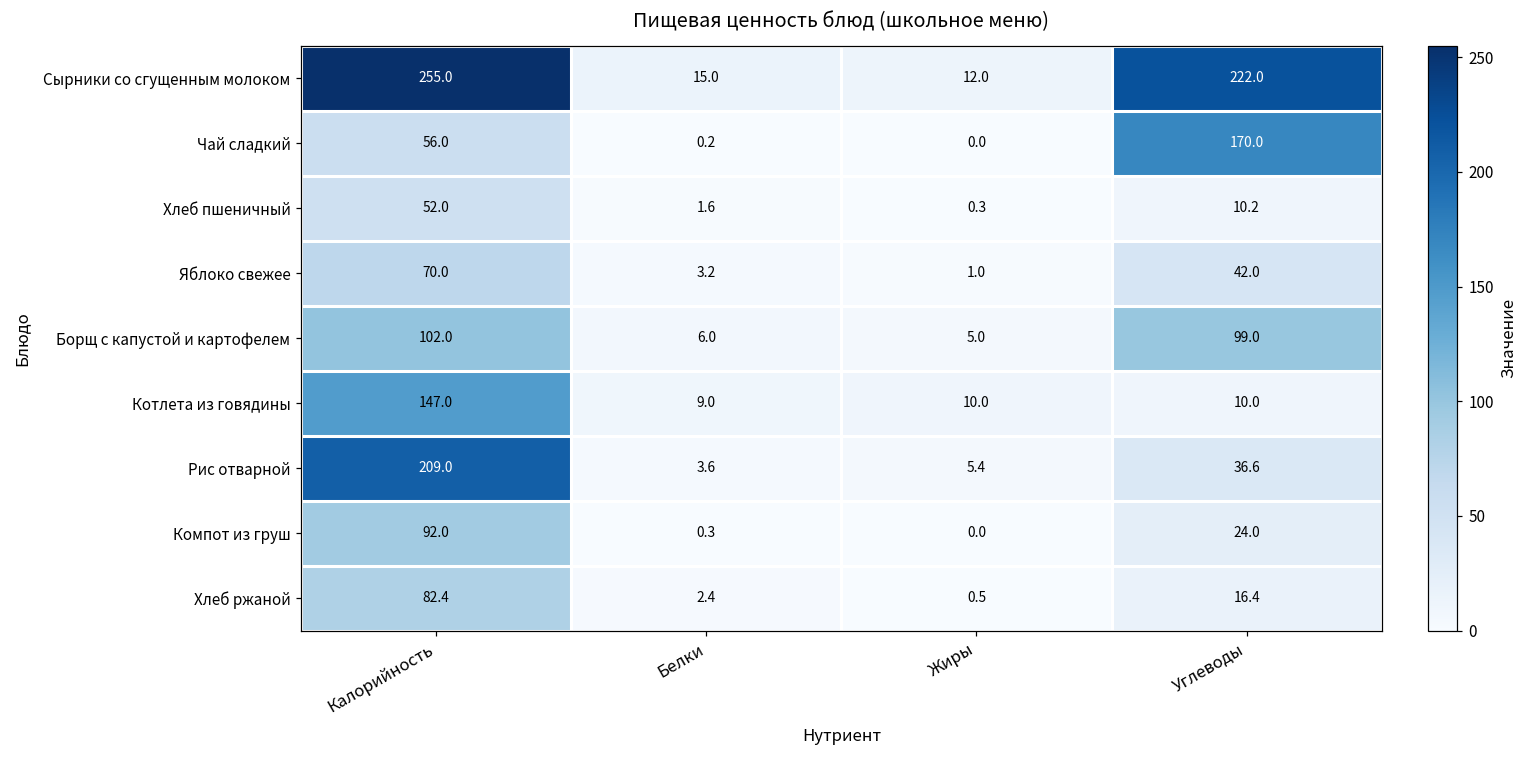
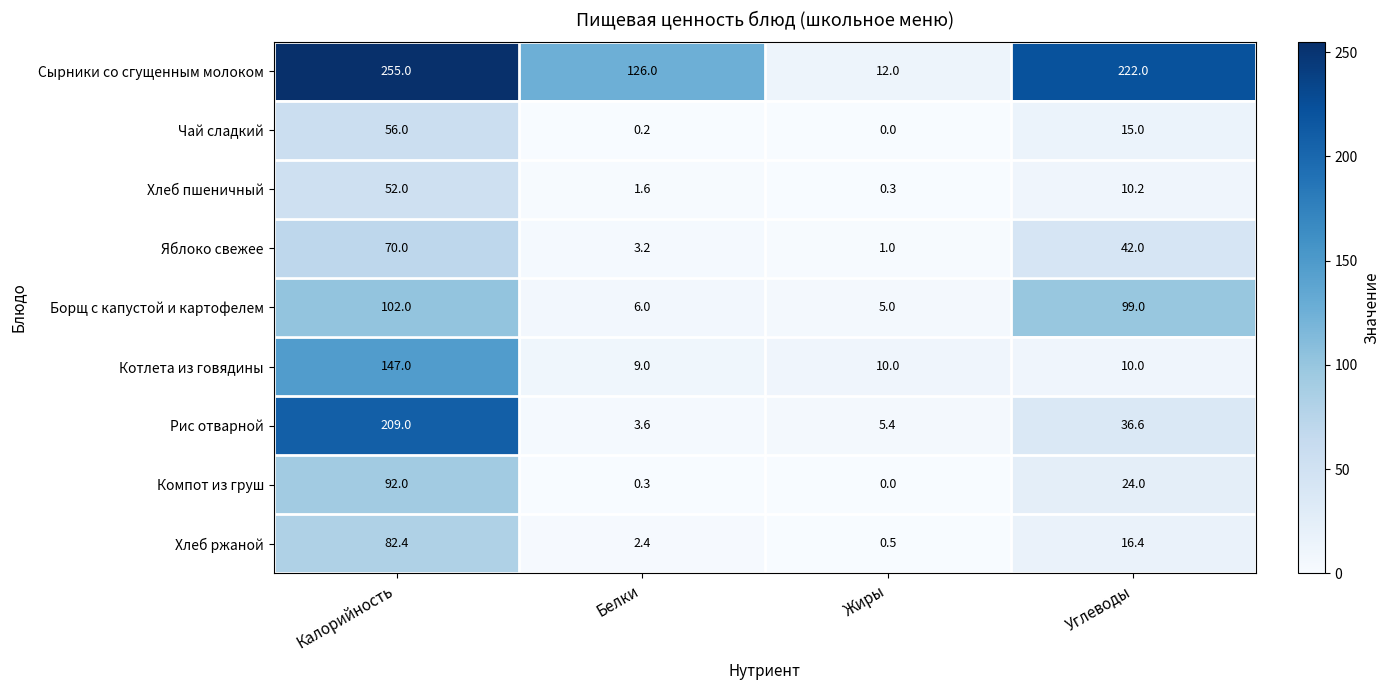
Сырники со сгущенным молоком, Белки: 15.0 -> 126.0
Чай сладкий, Углеводы: 170.0 -> 15.0
